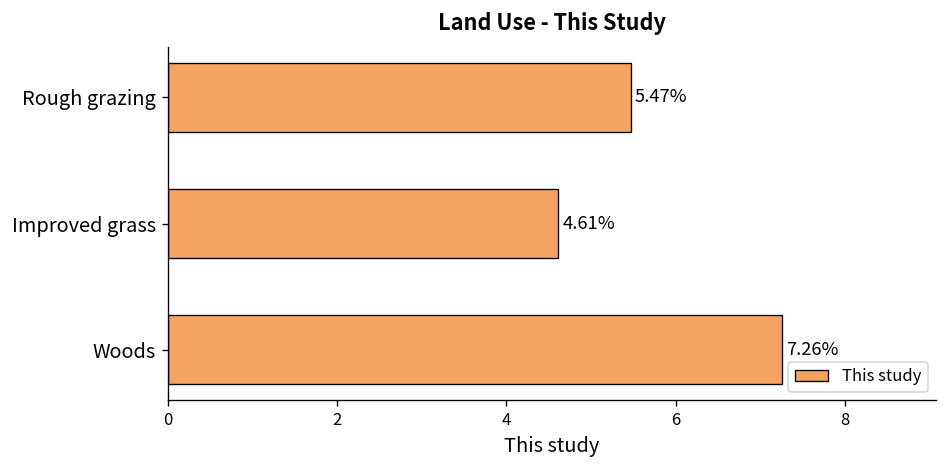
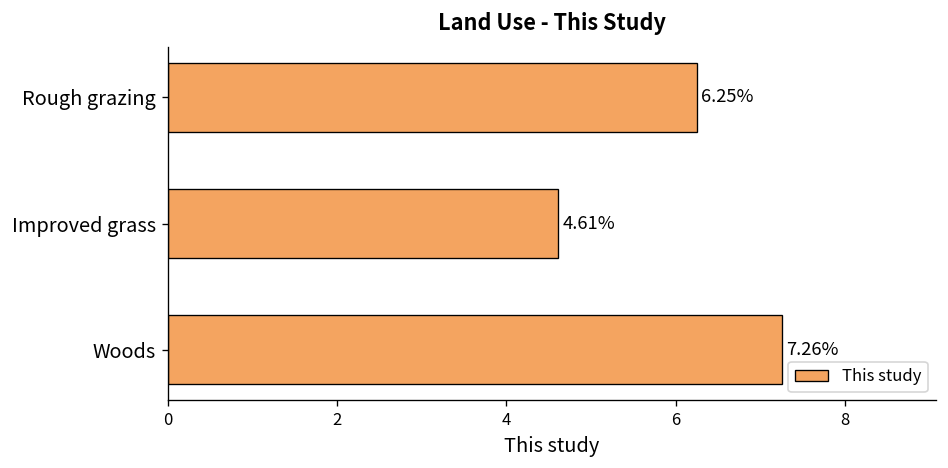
Rough grazing: 5.47% -> 6.25%
